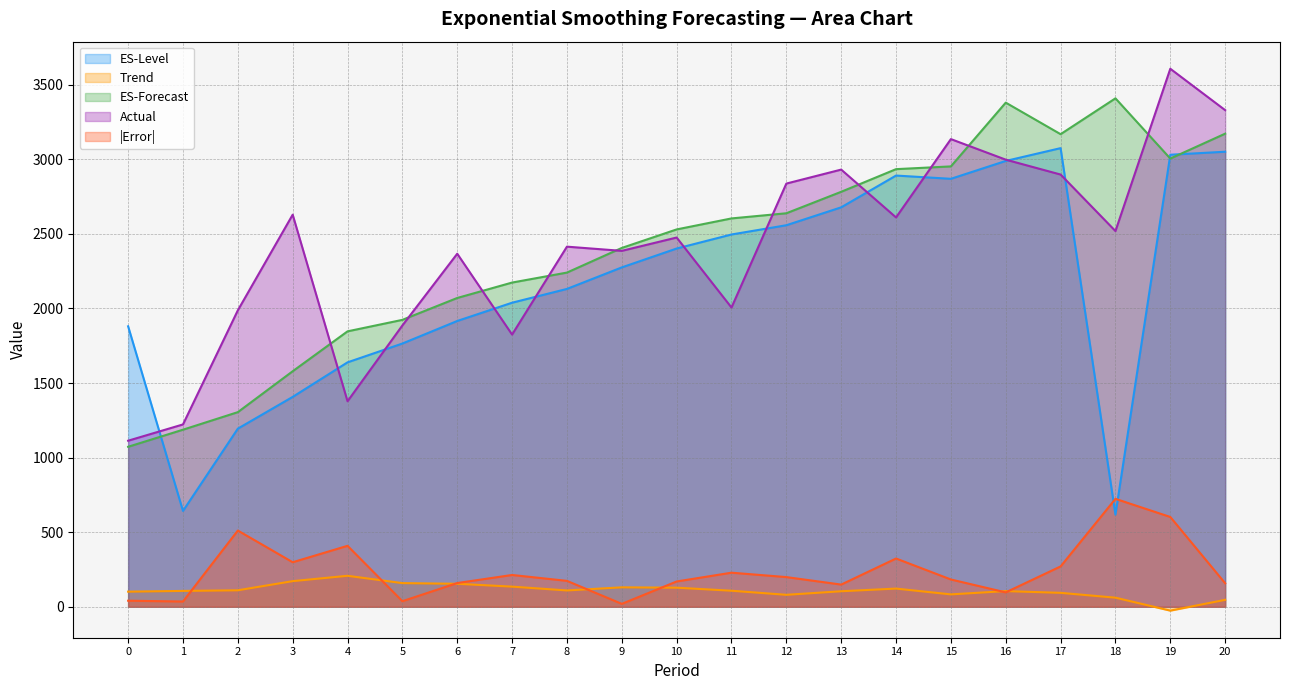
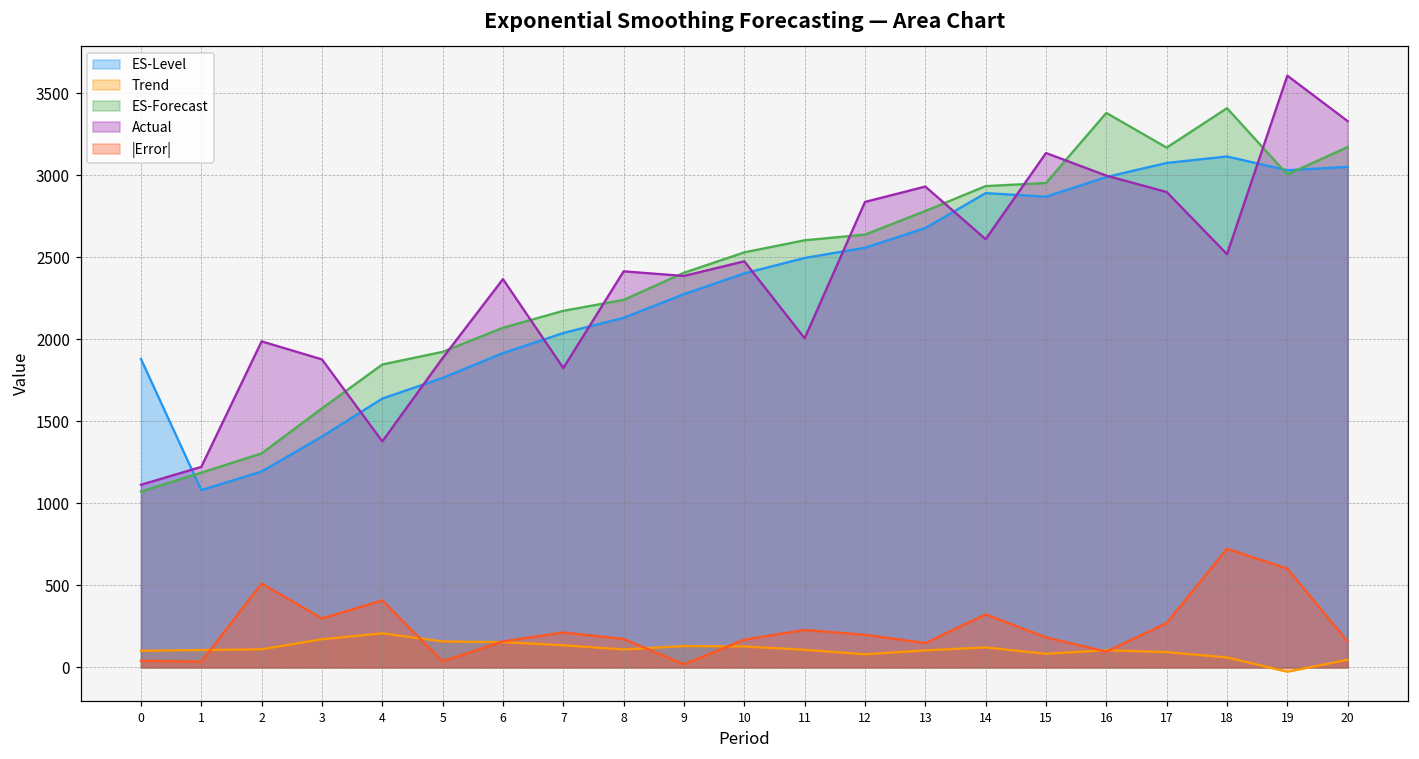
ES-Level, 1: 640 -> 1080
Actual, 3: 2630 -> 1880
ES-Level, 18: 620 -> 3110
